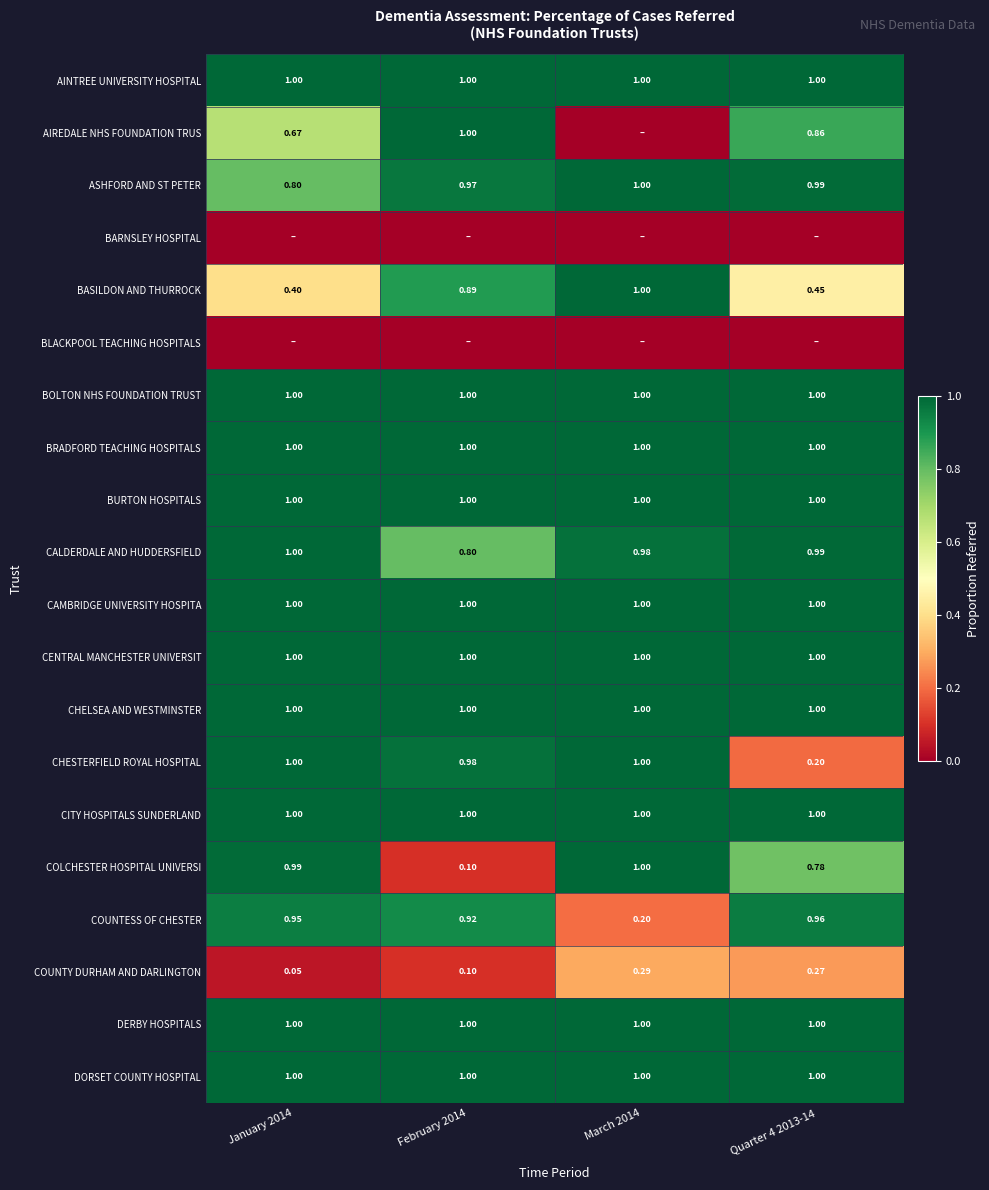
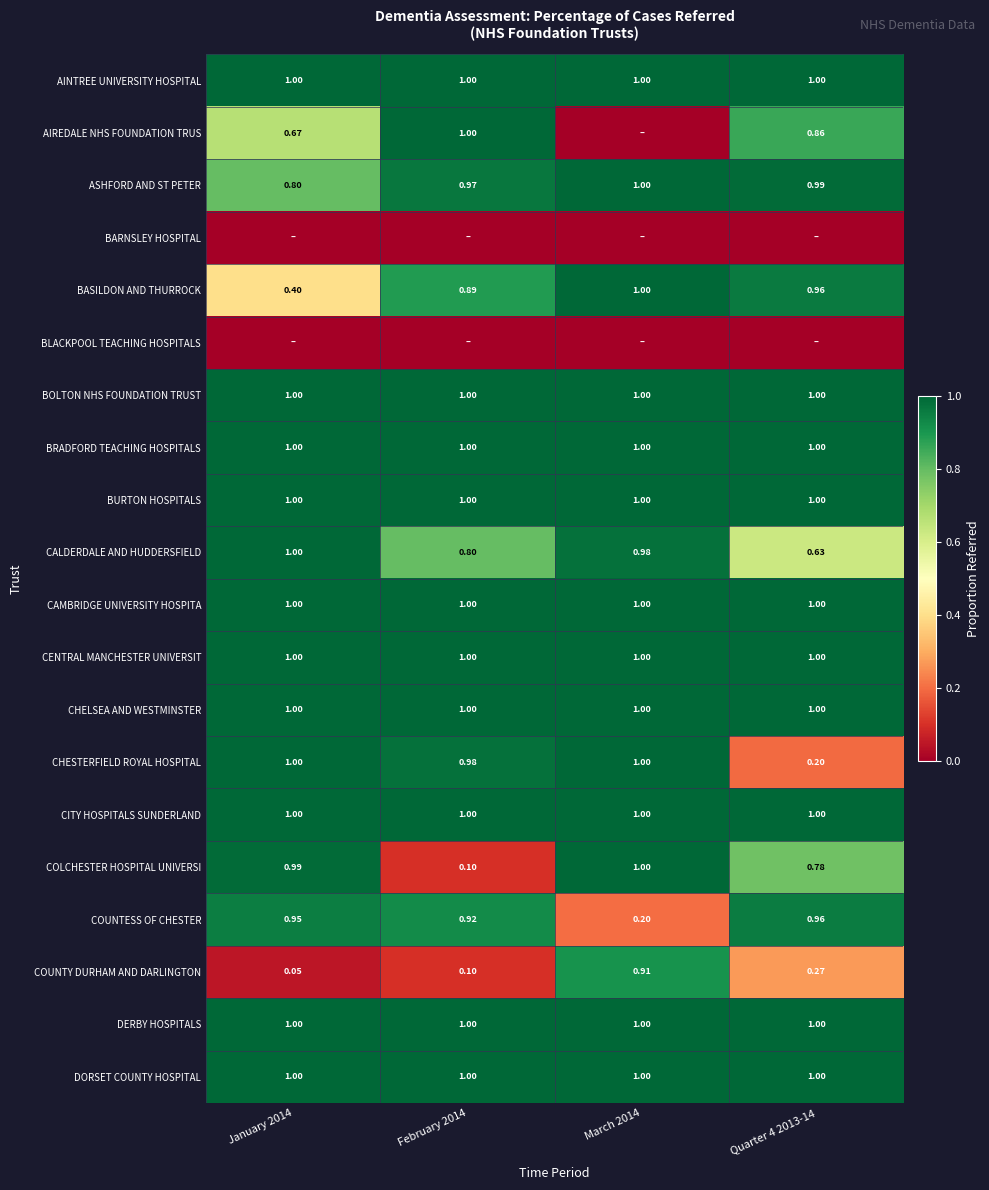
BASILDON AND THURROCK, Quarter 4 2013-14: 0.45 -> 0.96
CALDERDALE AND HUDDERSFIELD, Quarter 4 2013-14: 0.99 -> 0.63
COUNTY DURHAM AND DARLINGTON, March 2014: 0.29 -> 0.91
